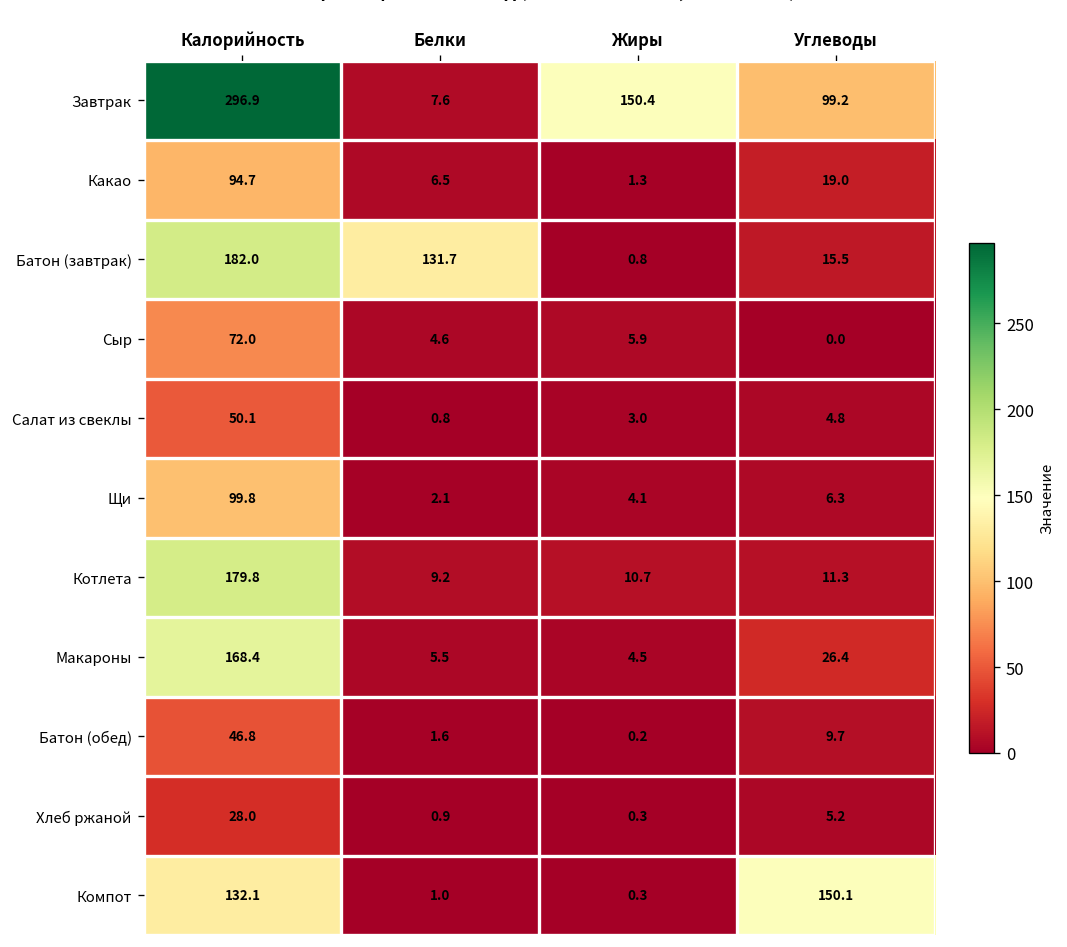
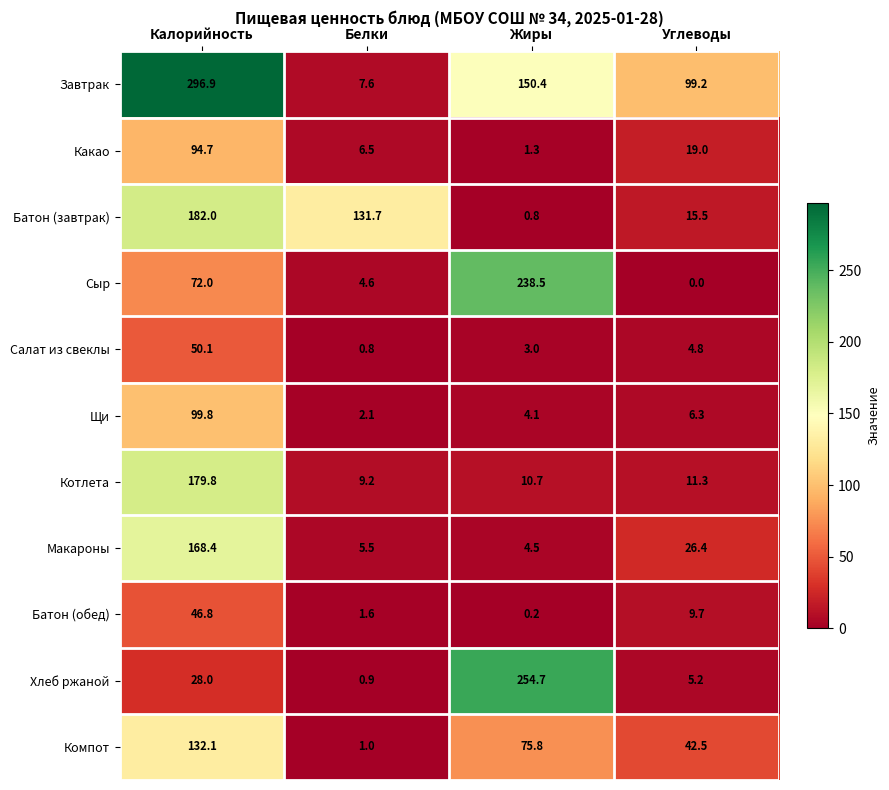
Сыр, Жиры: 5.9 -> 238.5
Хлеб ржаной, Жиры: 0.3 -> 254.7
Компот, Жиры: 0.3 -> 75.8
Компот, Углеводы: 150.1 -> 42.5
